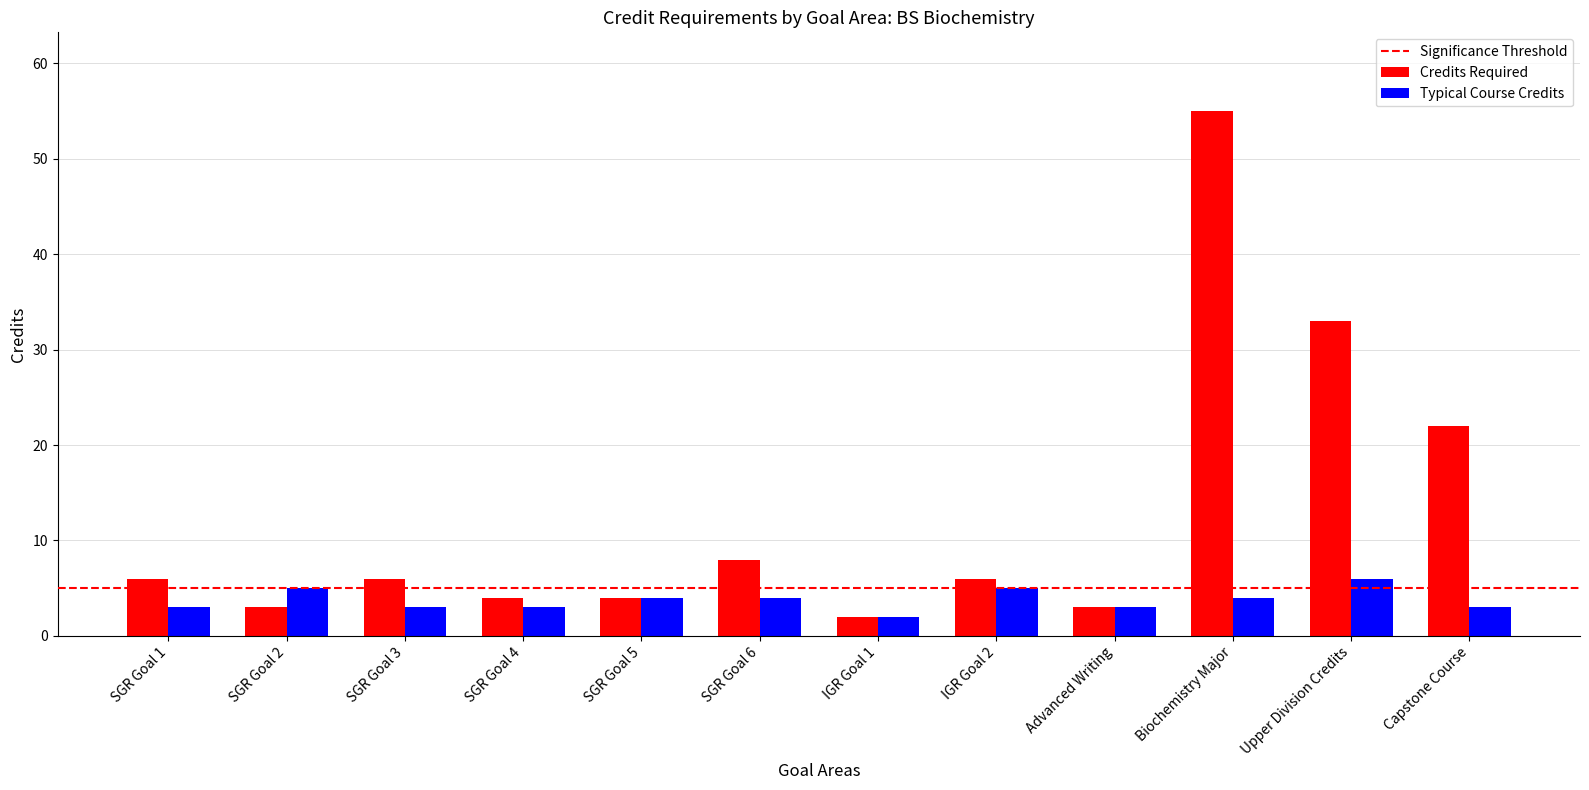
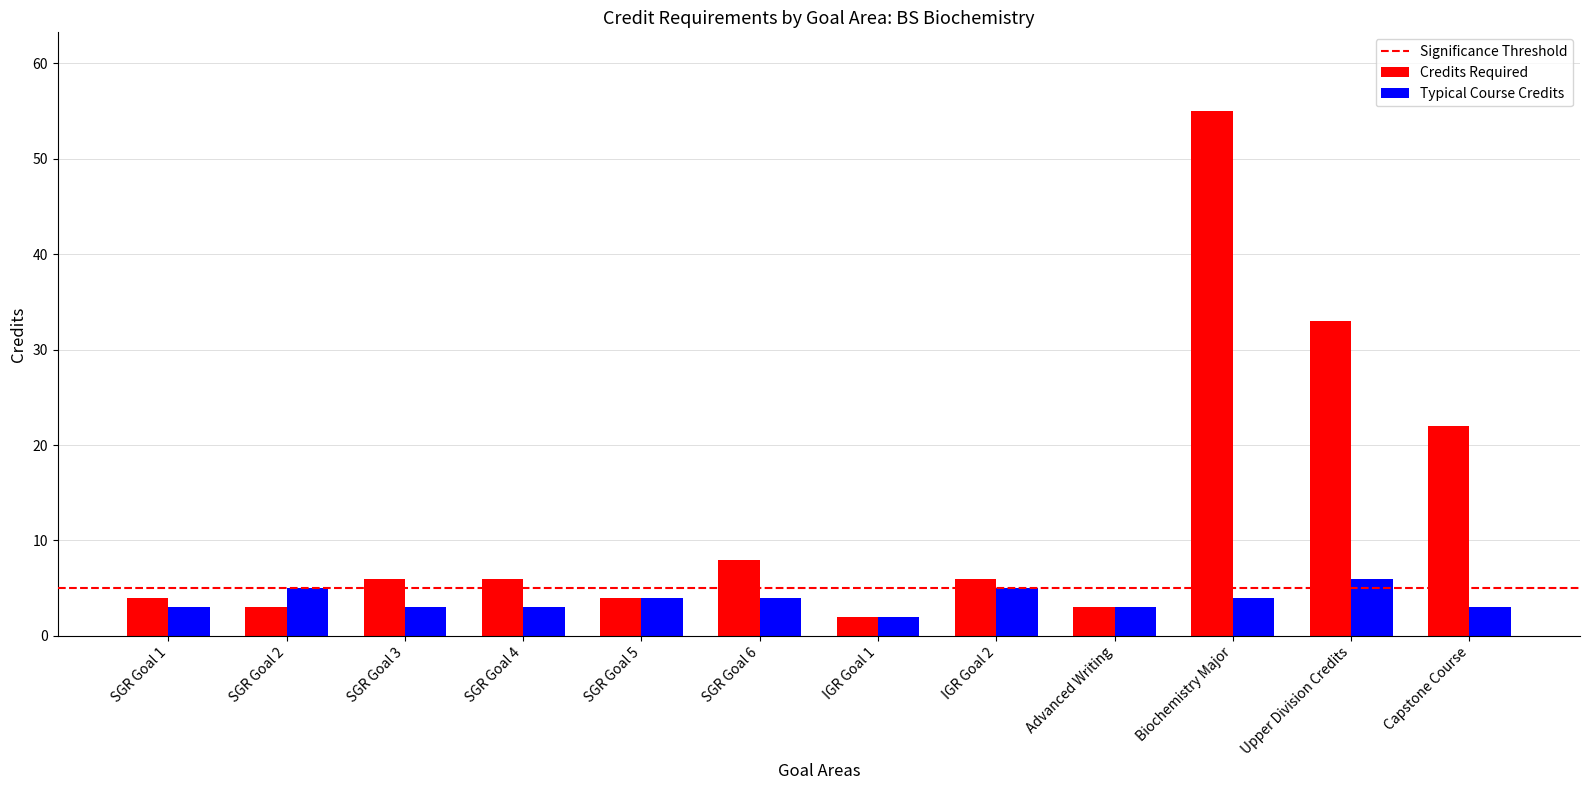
Credits Required, SGR Goal 1: 6 -> 4
Credits Required, SGR Goal 4: 4 -> 6
